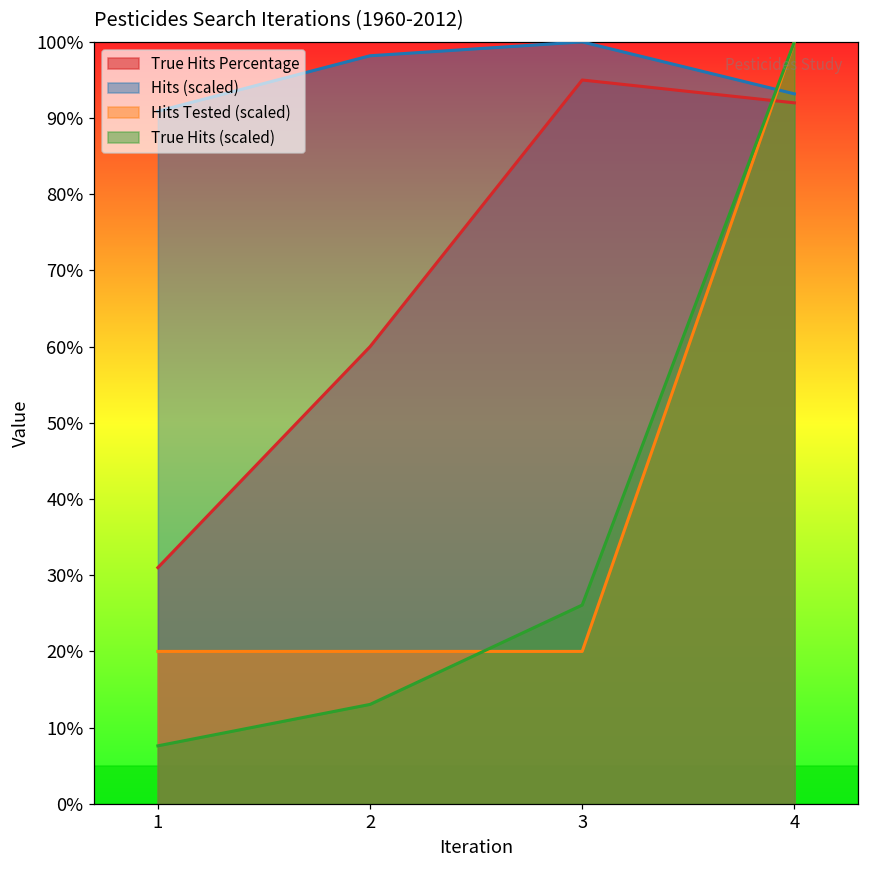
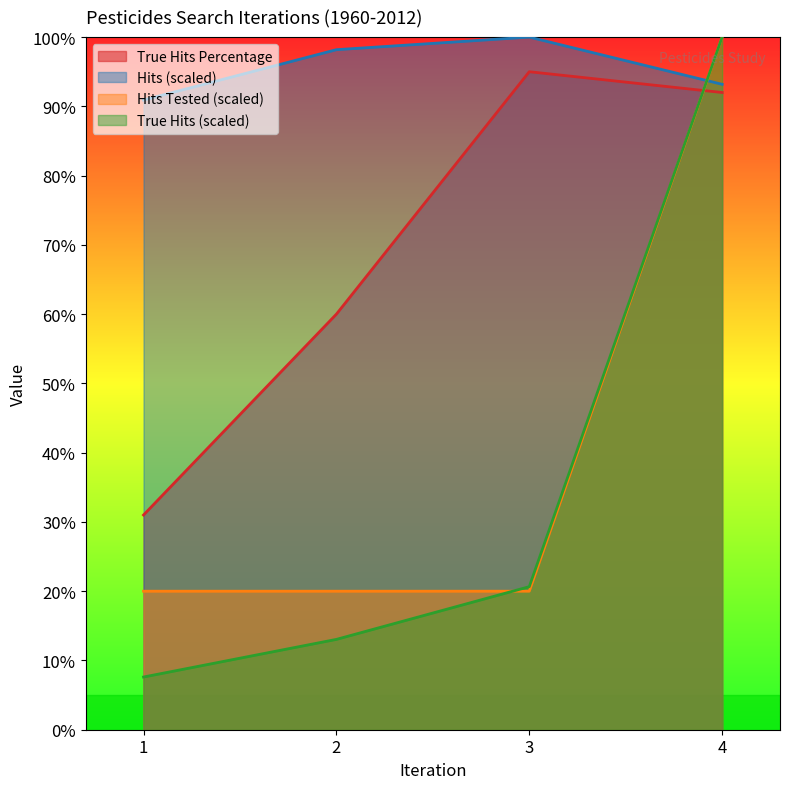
True Hits (scaled), 3: 26% -> 21%
